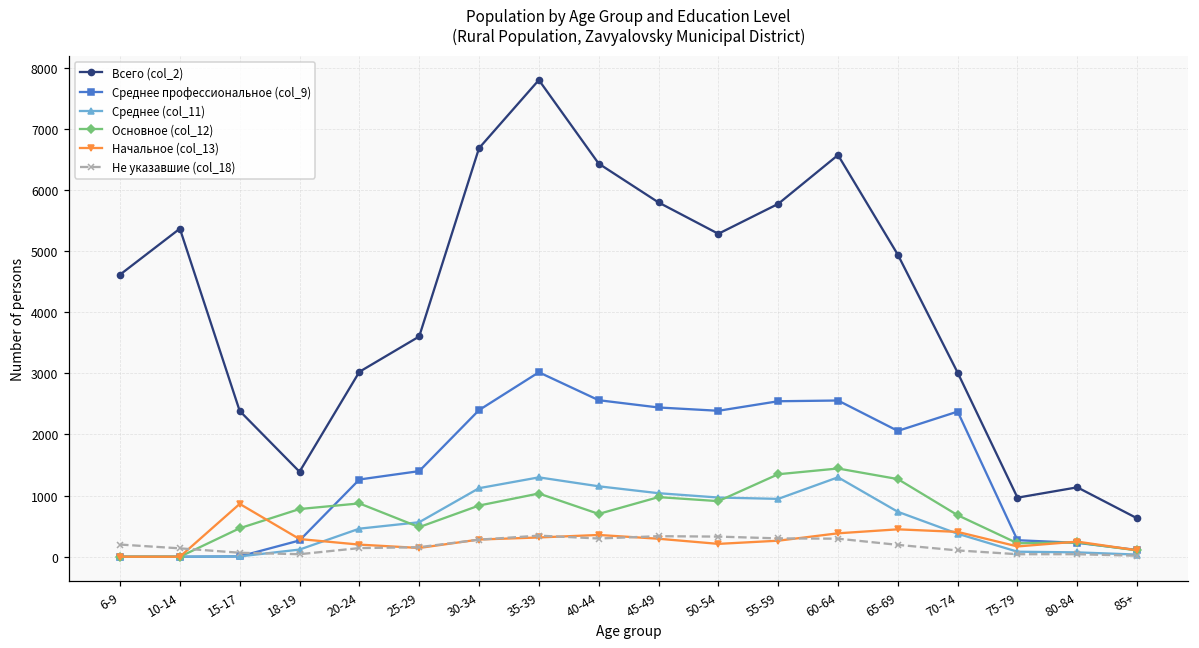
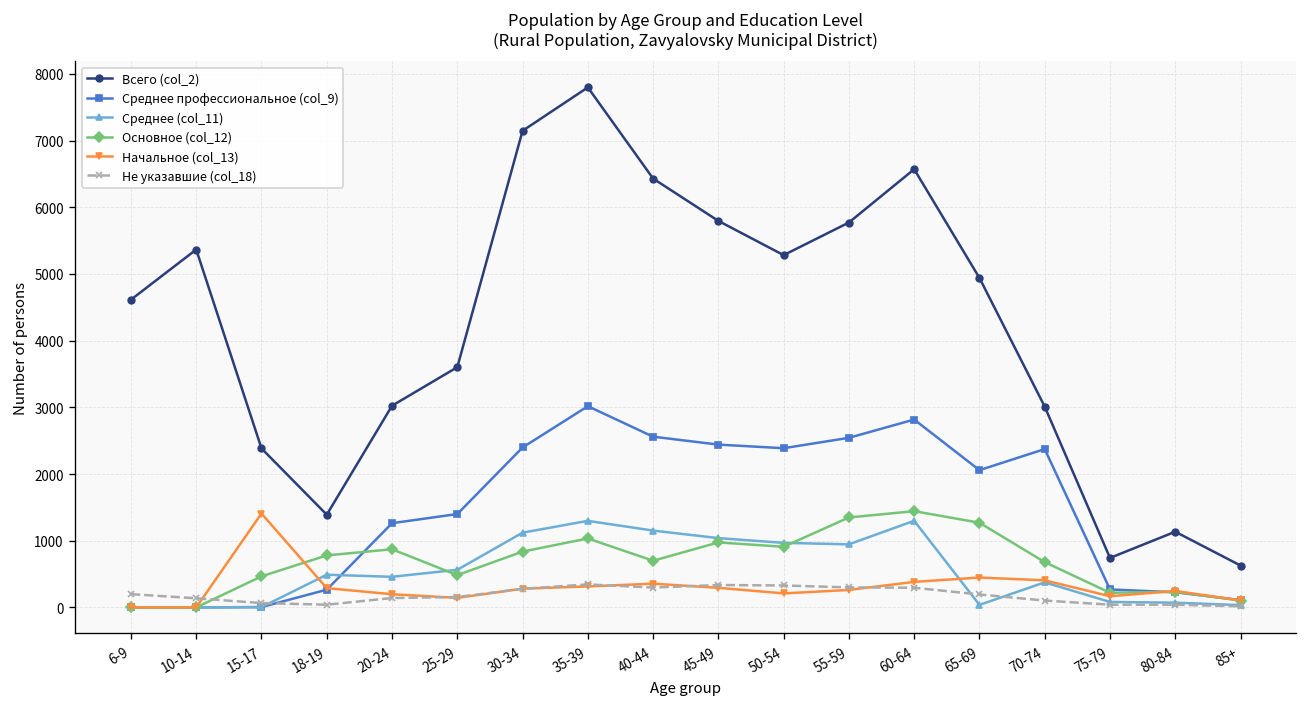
Начальное (col_13), 15-17: 900 -> 1400
Среднее (col_11), 18-19: 100 -> 500
Всего (col_2), 30-34: 6700 -> 7100
Среднее профессиональное (col_9), 60-64: 2600 -> 2800
Среднее (col_11), 65-69: 700 -> 0
Всего (col_2), 75-79: 1000 -> 700
